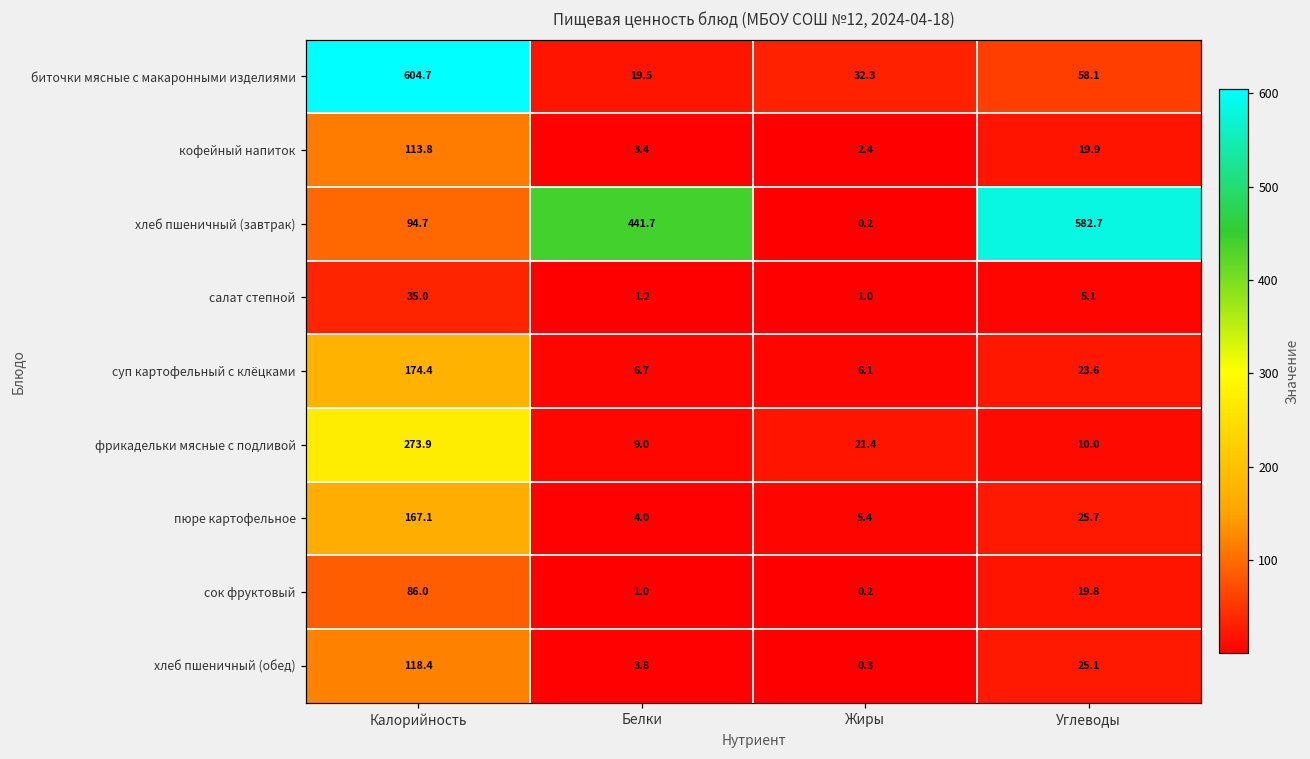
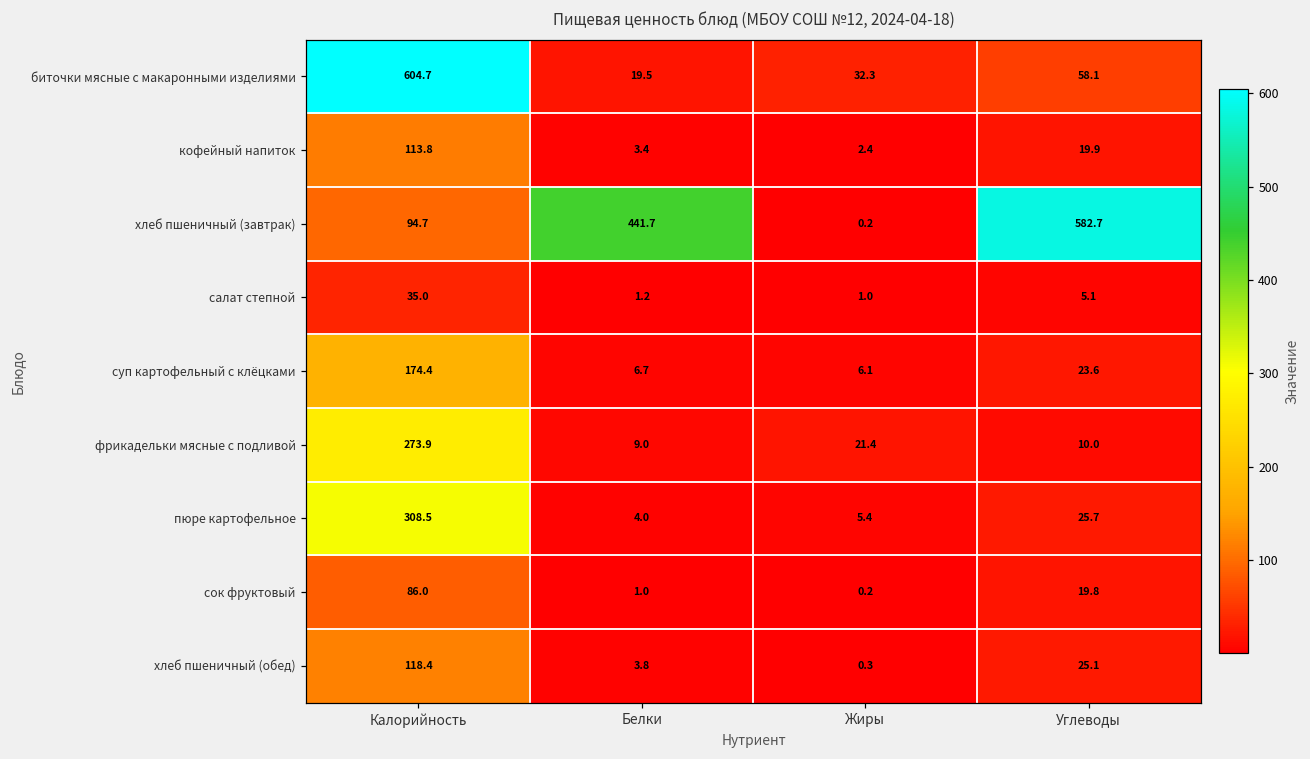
пюре картофельное, Калорийность: 167.1 -> 308.5
